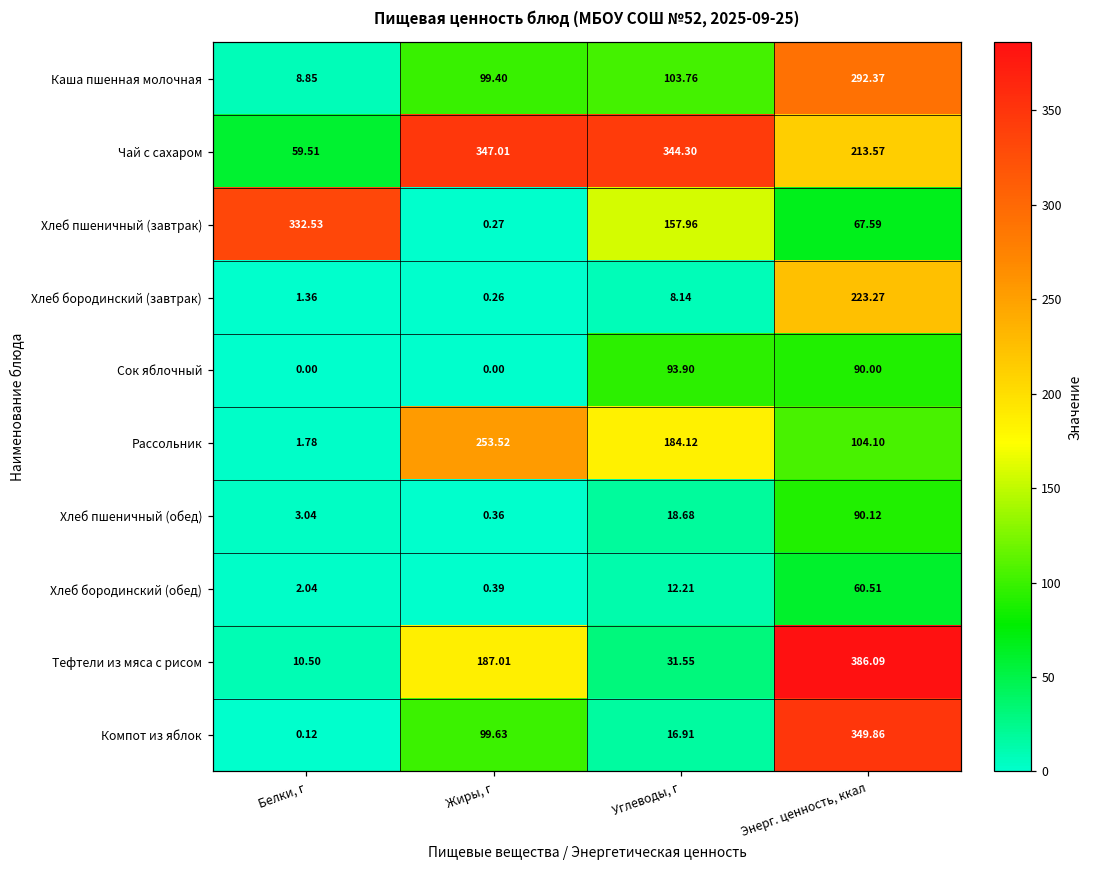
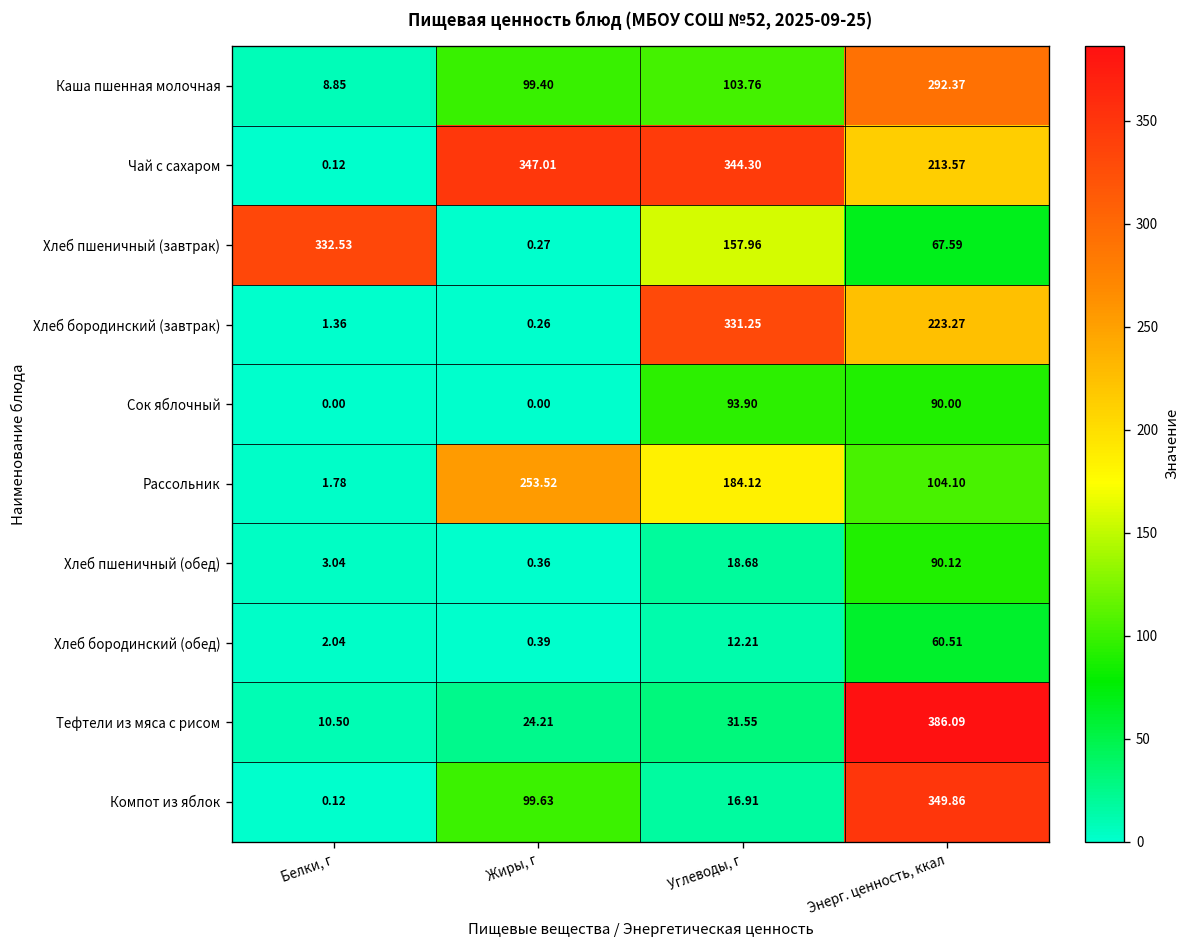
Чай с сахаром, Белки, г: 59.51 -> 0.12
Хлеб бородинский (завтрак), Углеводы, г: 8.14 -> 331.25
Тефтели из мяса с рисом, Жиры, г: 187.01 -> 24.21
